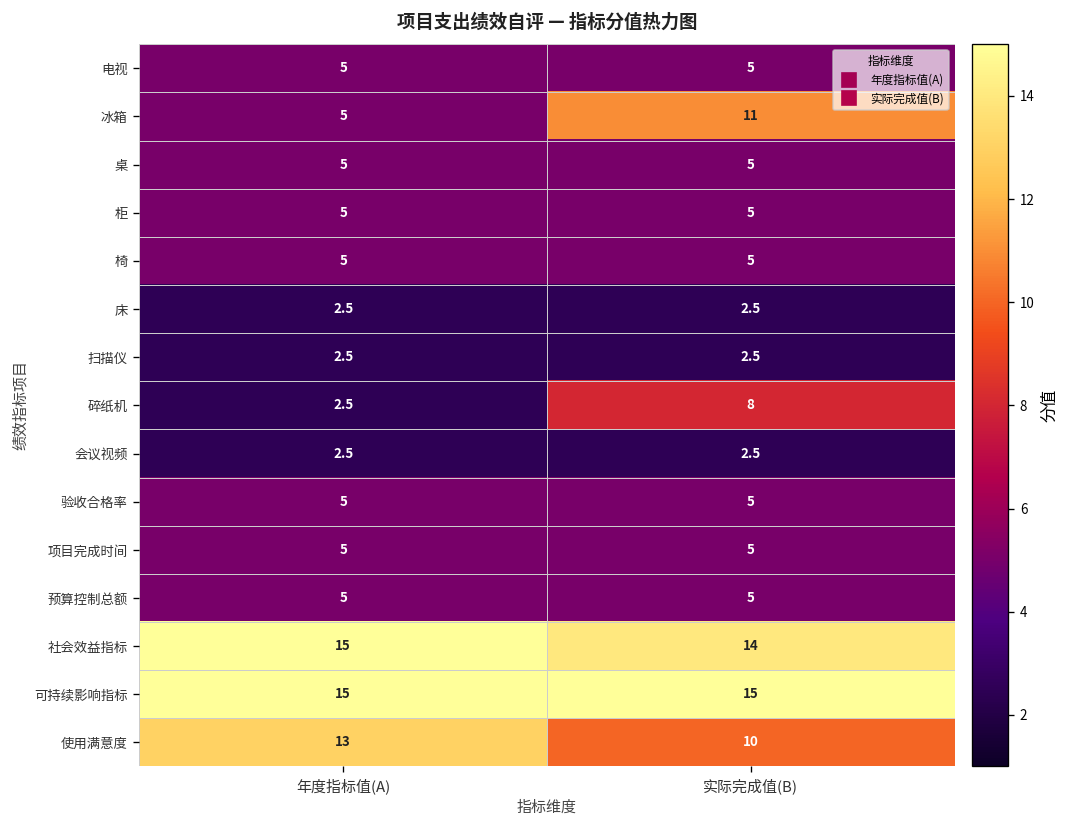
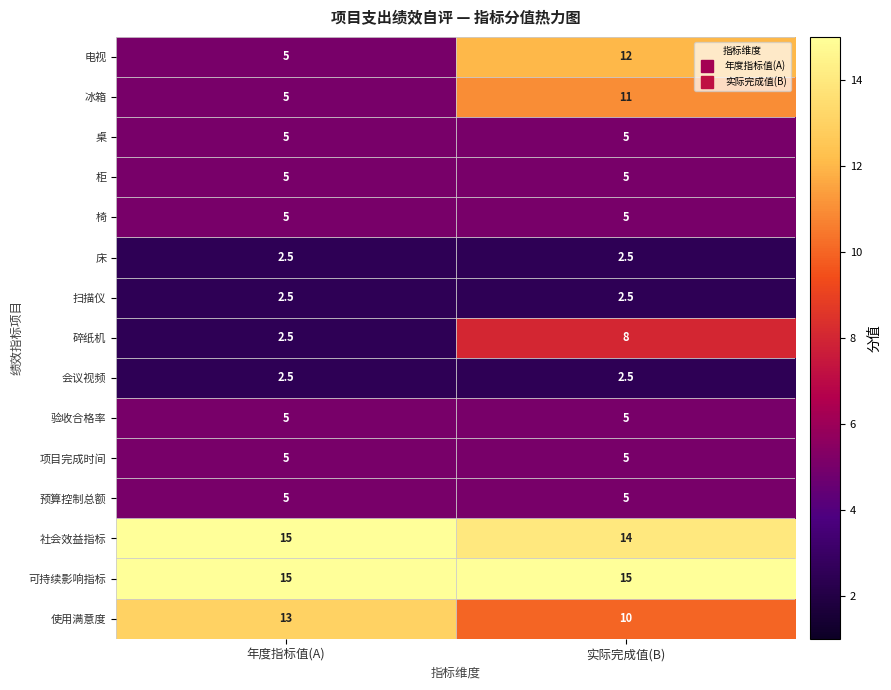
电视, 实际完成值(B): 5 -> 12
